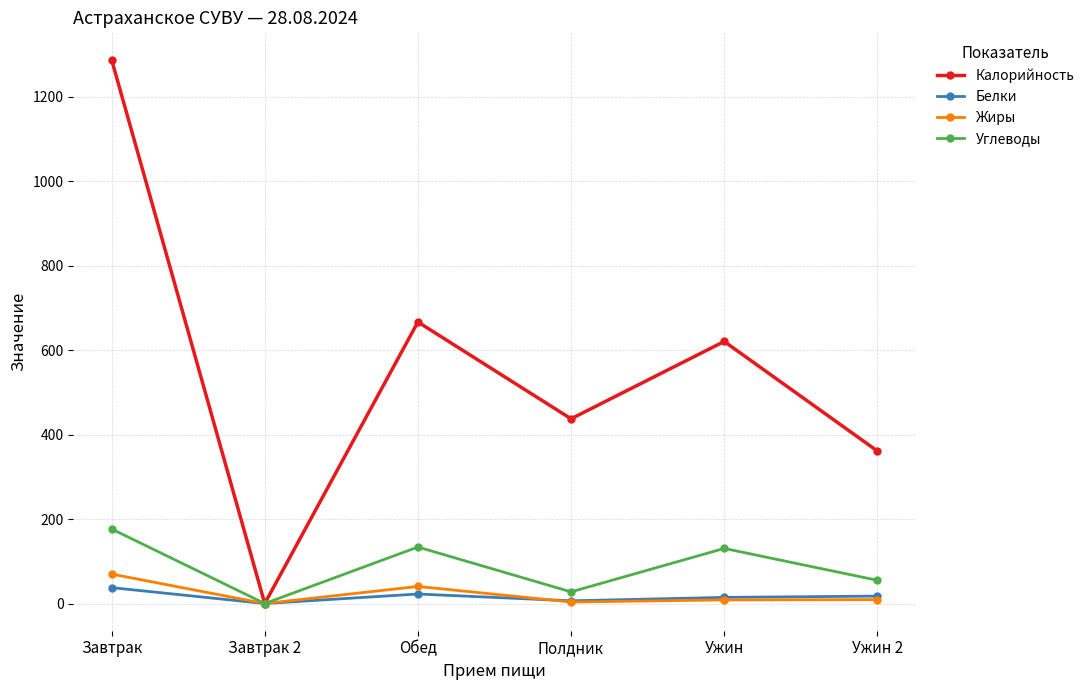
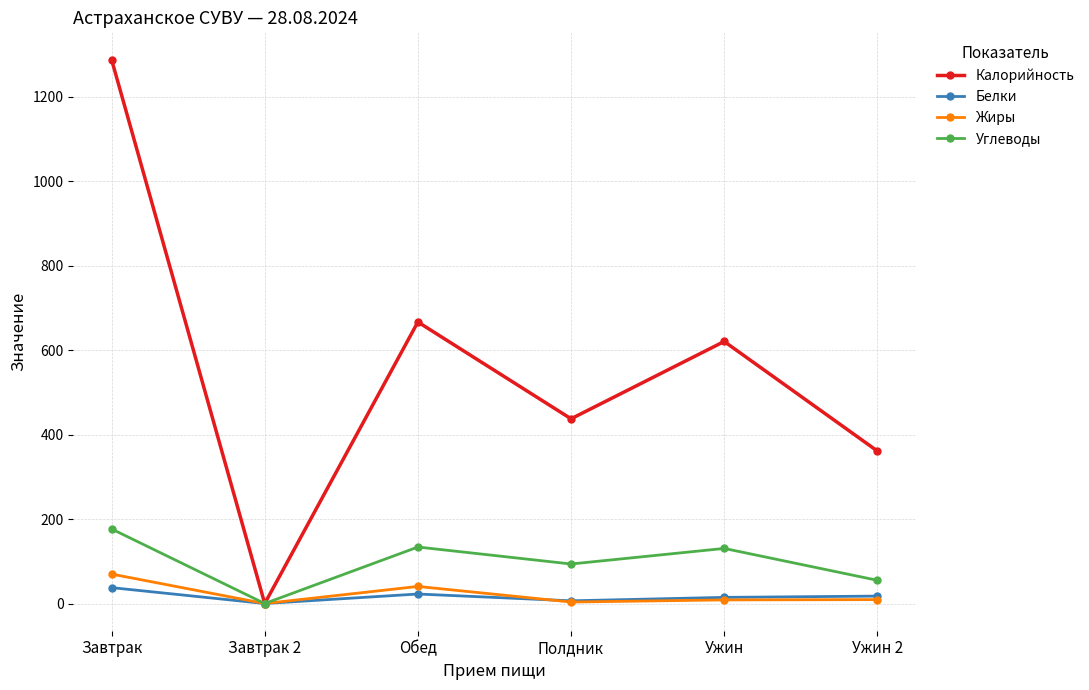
Углеводы, Полдник: 30 -> 90
